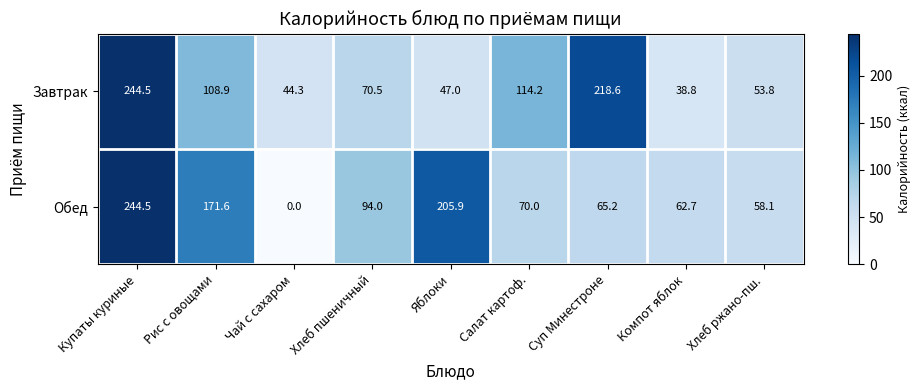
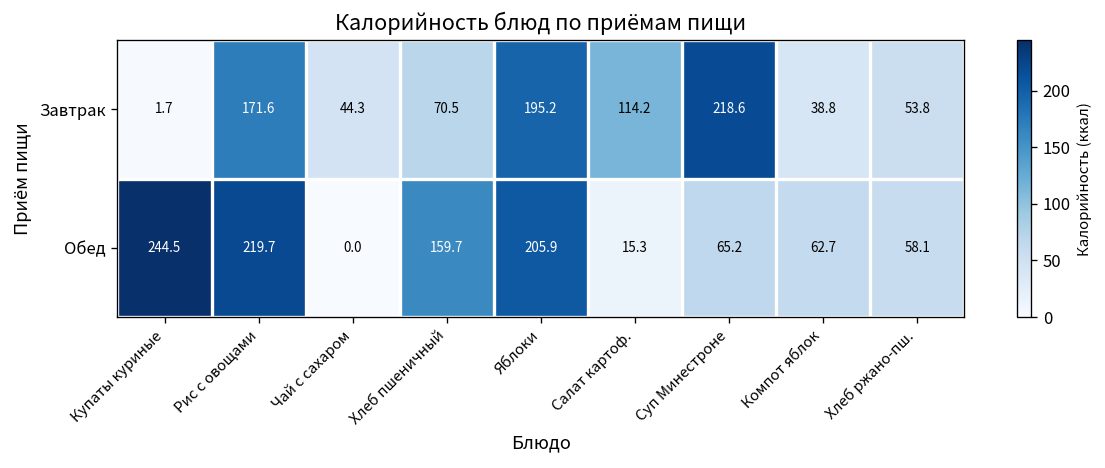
Завтрак, Купаты куриные: 244.5 -> 1.7
Завтрак, Рис с овощами: 108.9 -> 171.6
Завтрак, Яблоки: 47.0 -> 195.2
Обед, Рис с овощами: 171.6 -> 219.7
Обед, Хлеб пшеничный: 94.0 -> 159.7
Обед, Салат картоф.: 70.0 -> 15.3
